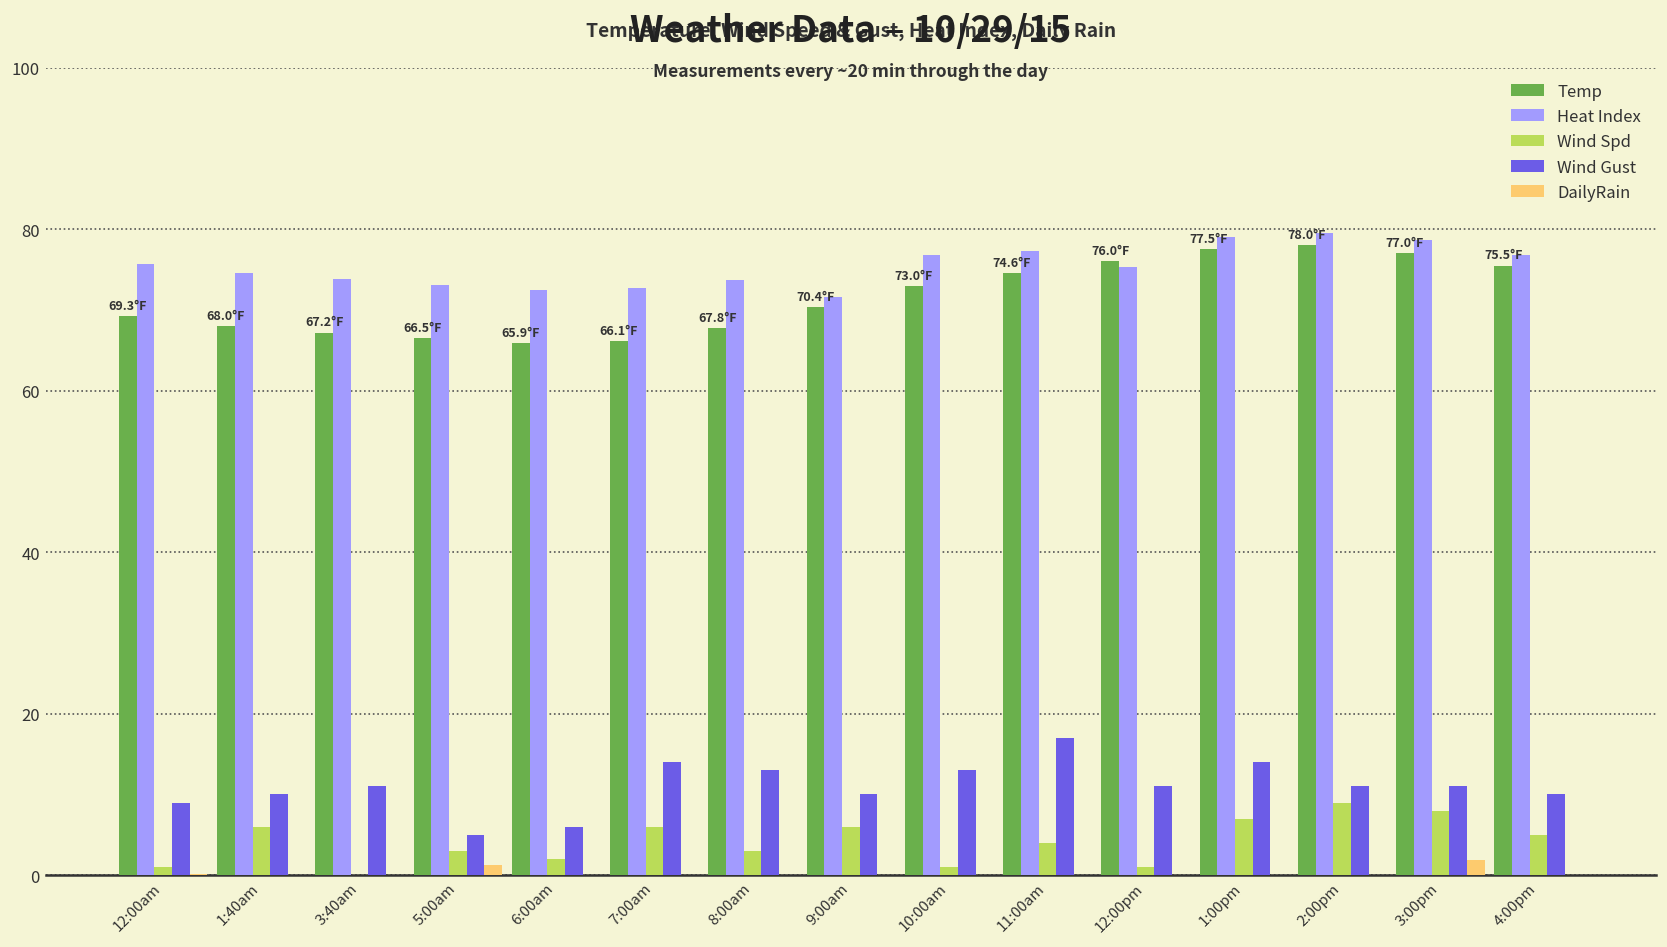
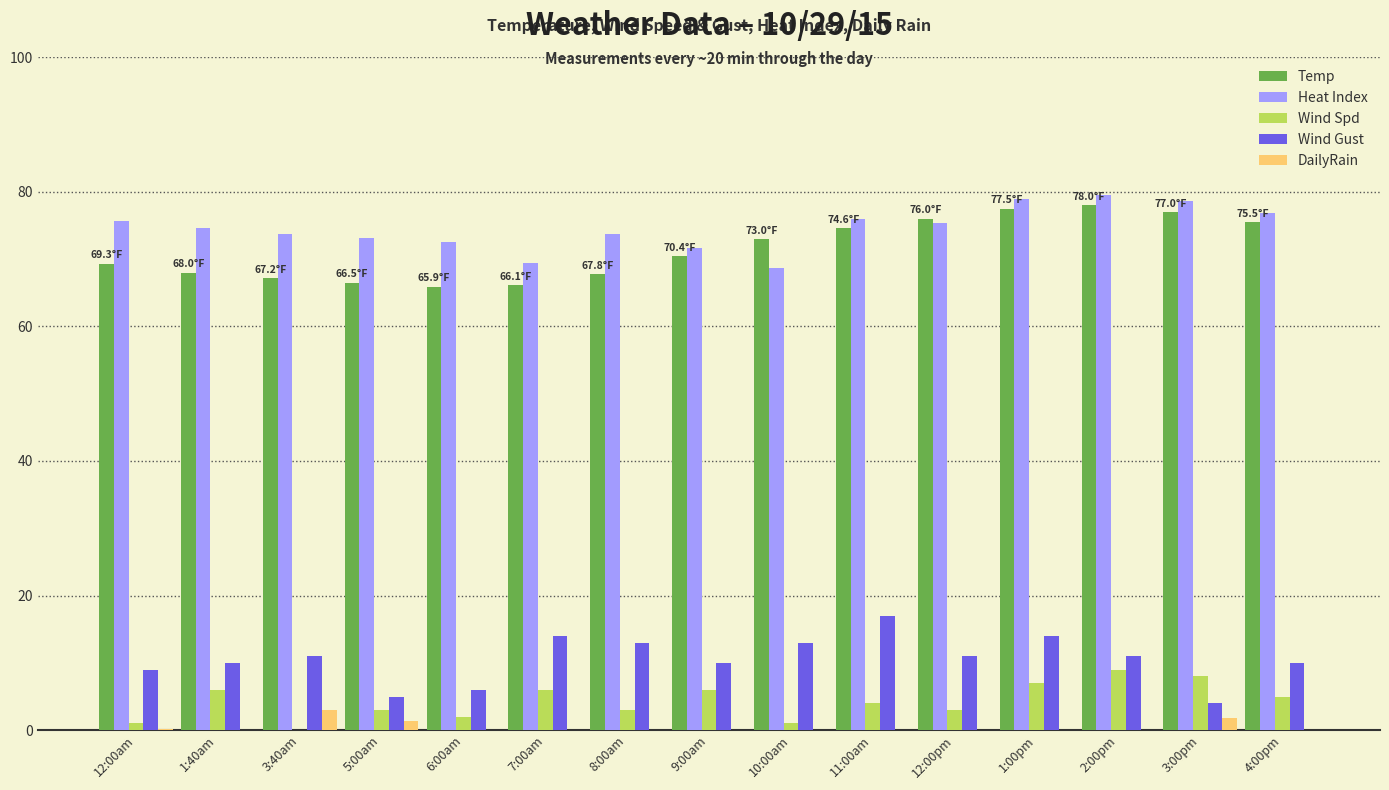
DailyRain, 3:40am: 0 -> 3
Heat Index, 7:00am: 73 -> 69
Heat Index, 10:00am: 77 -> 69
Heat Index, 11:00am: 77 -> 76
Wind Spd, 12:00pm: 1 -> 3
Wind Gust, 3:00pm: 11 -> 4
